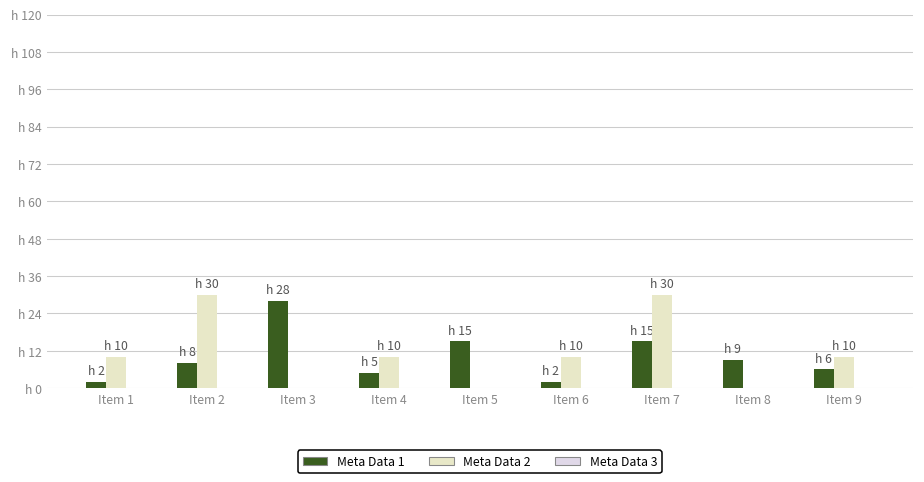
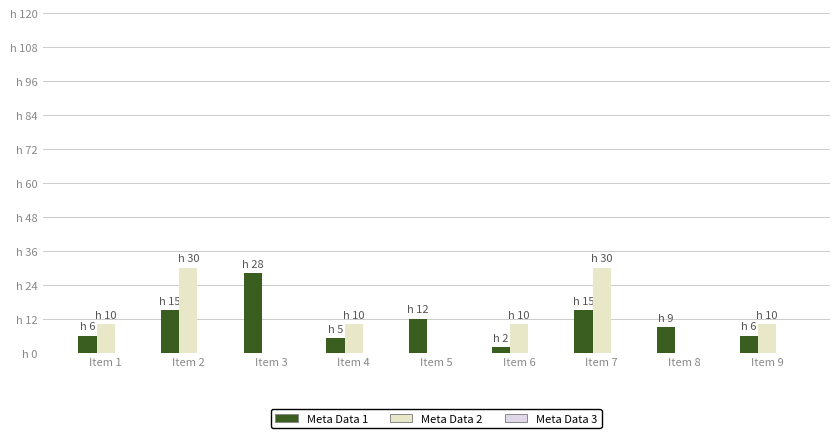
Meta Data 1, Item 1: 2 -> 6
Meta Data 1, Item 2: 8 -> 15
Meta Data 1, Item 5: 15 -> 12
